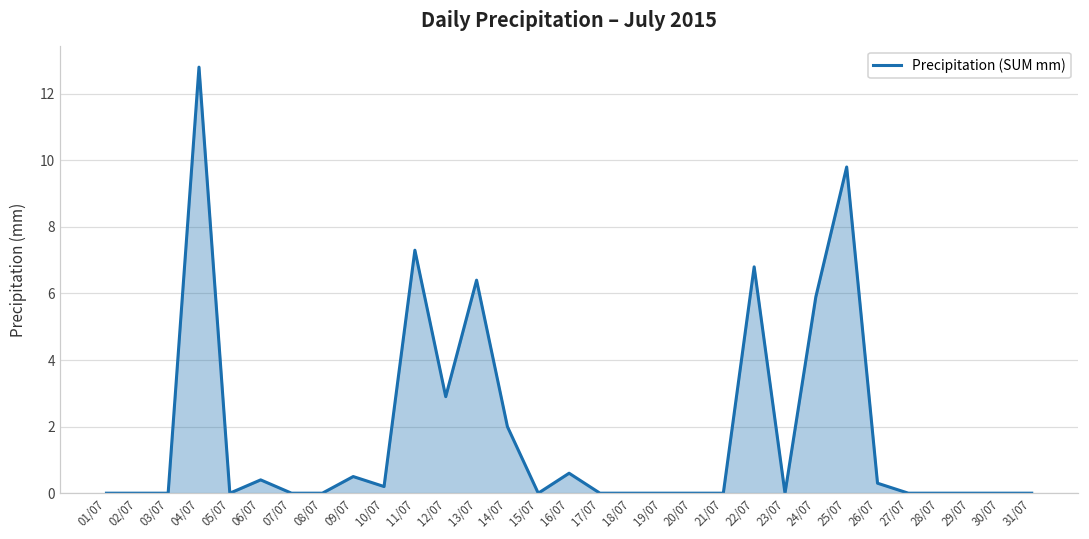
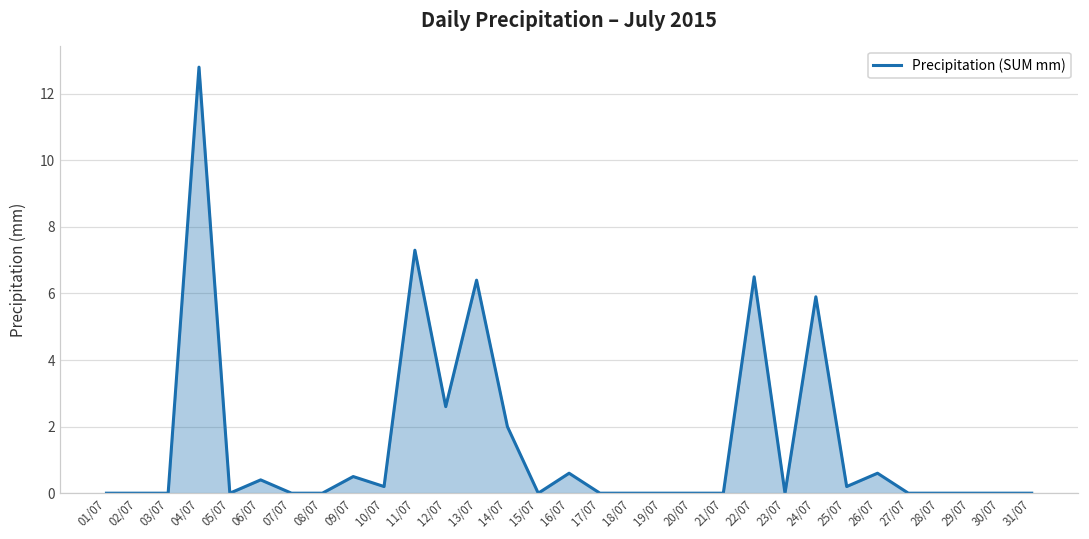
12/07: 2.9 -> 2.6
22/07: 6.8 -> 6.5
25/07: 9.8 -> 0.2
26/07: 0.3 -> 0.6
